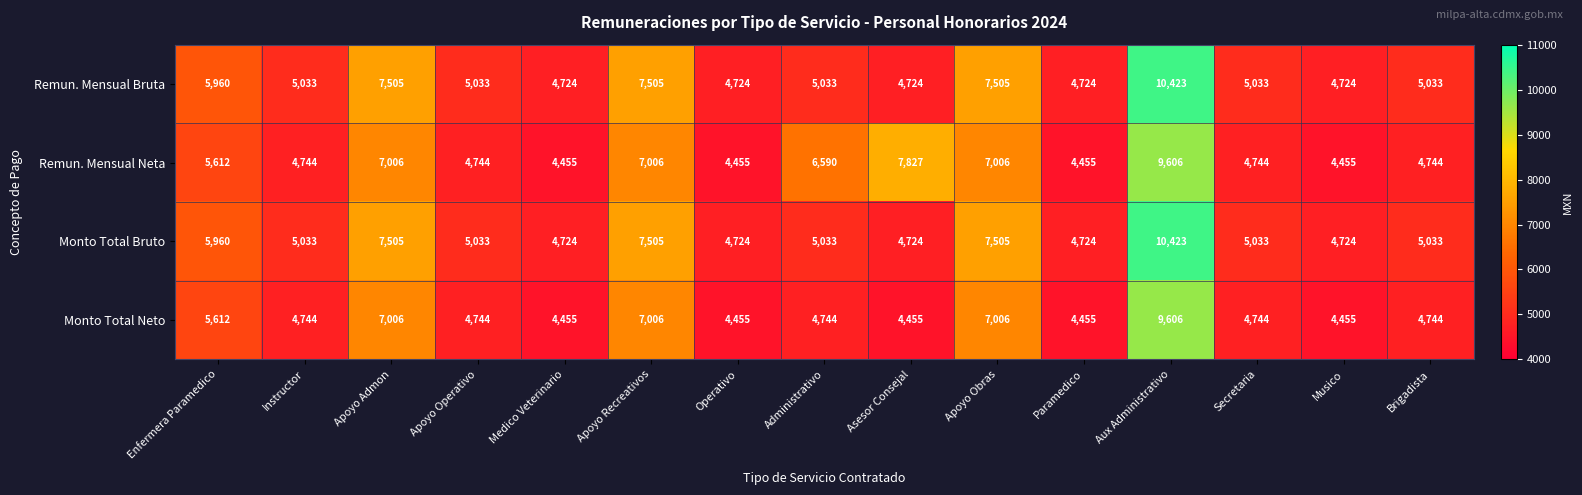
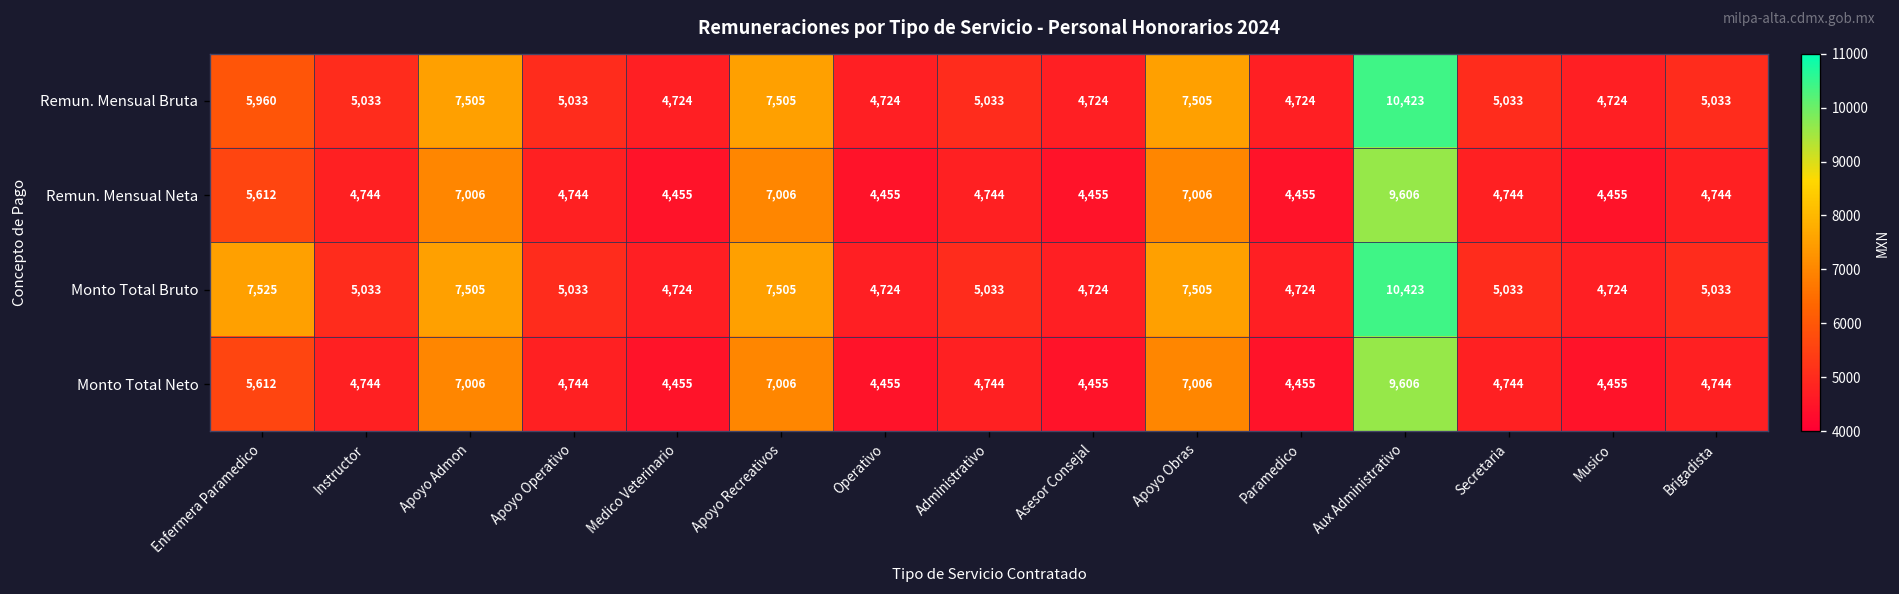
Remun. Mensual Neta, Administrativo: 6,590 -> 4,744
Remun. Mensual Neta, Asesor Consejal: 7,827 -> 4,455
Monto Total Bruto, Enfermera Paramedico: 5,960 -> 7,525
